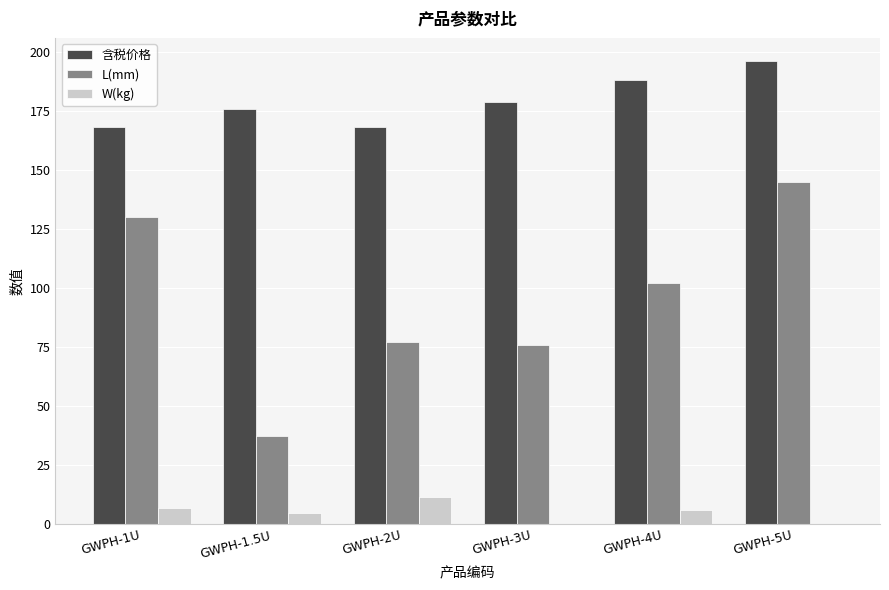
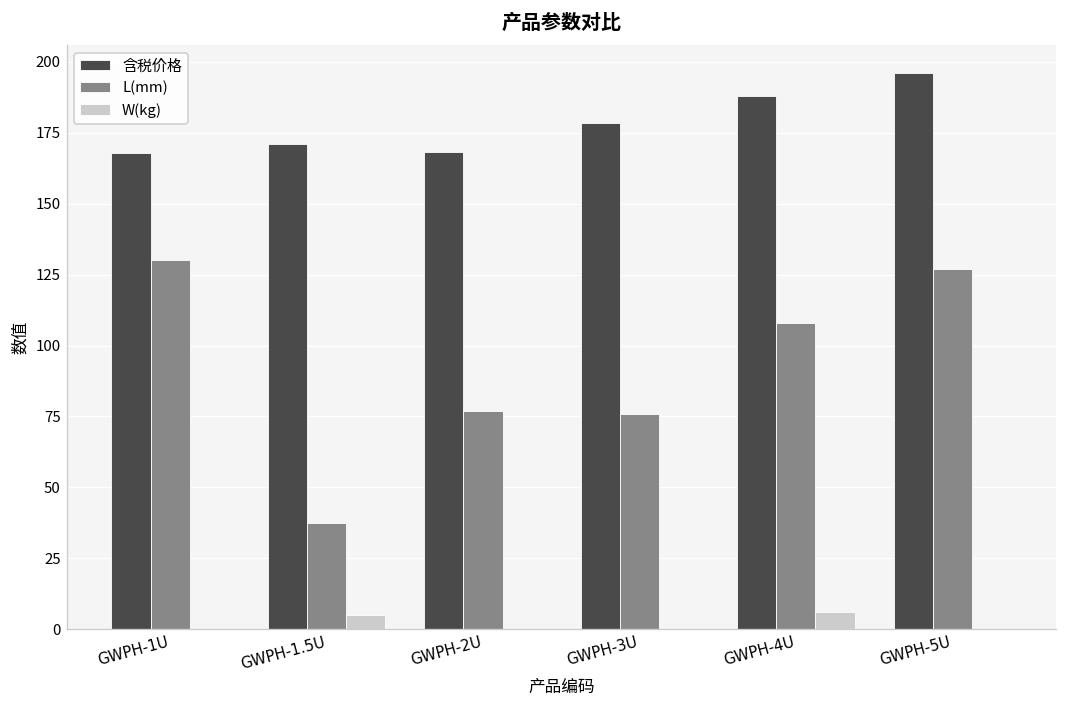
W(kg), GWPH-1U: 7 -> 0
含税价格, GWPH-1.5U: 176 -> 171
W(kg), GWPH-2U: 11 -> 0
L(mm), GWPH-4U: 102 -> 108
L(mm), GWPH-5U: 145 -> 127
